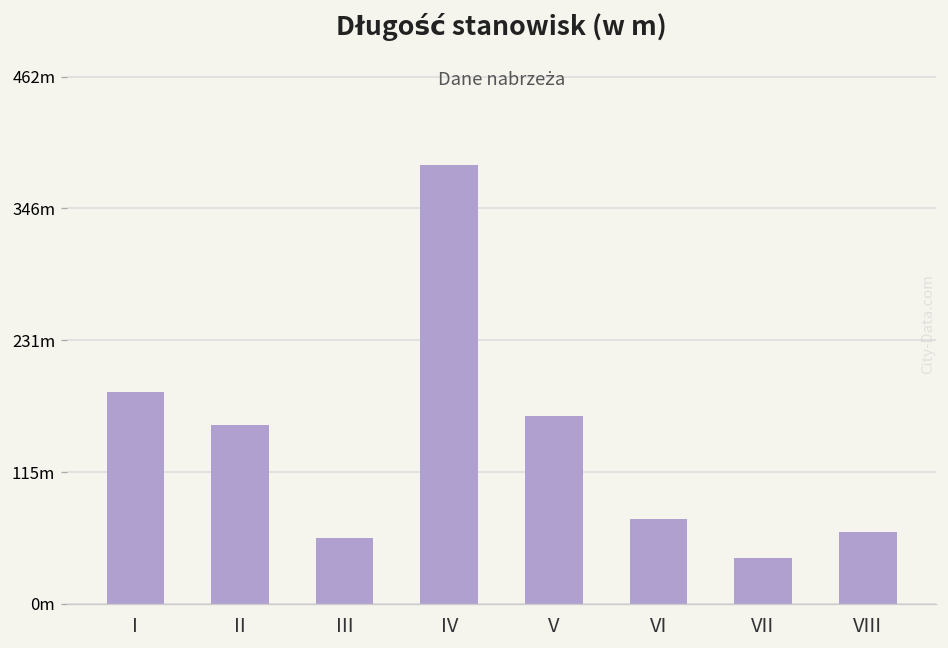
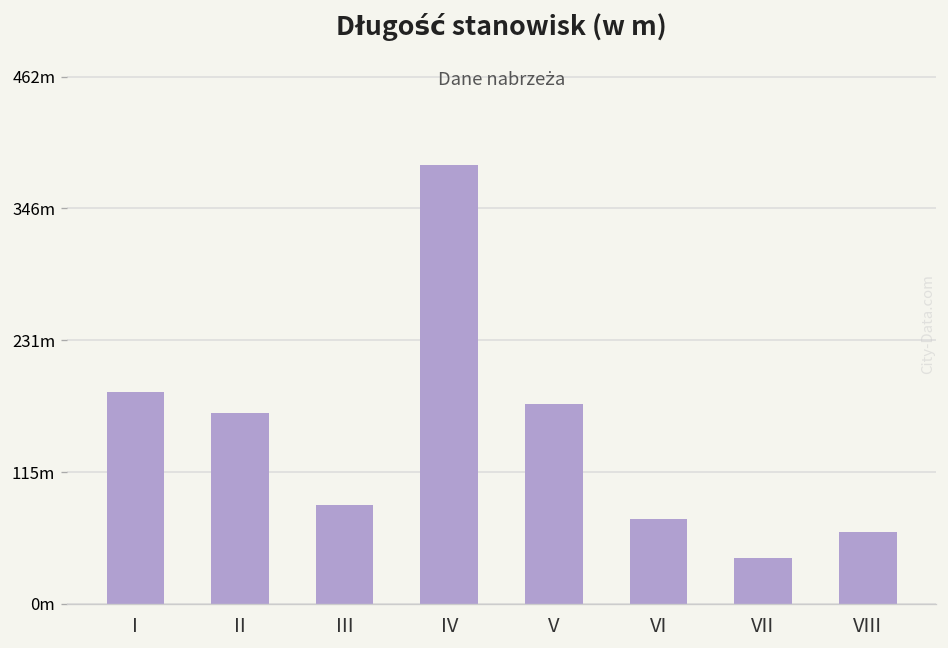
II: 160m -> 170m
III: 60m -> 90m
V: 170m -> 180m
